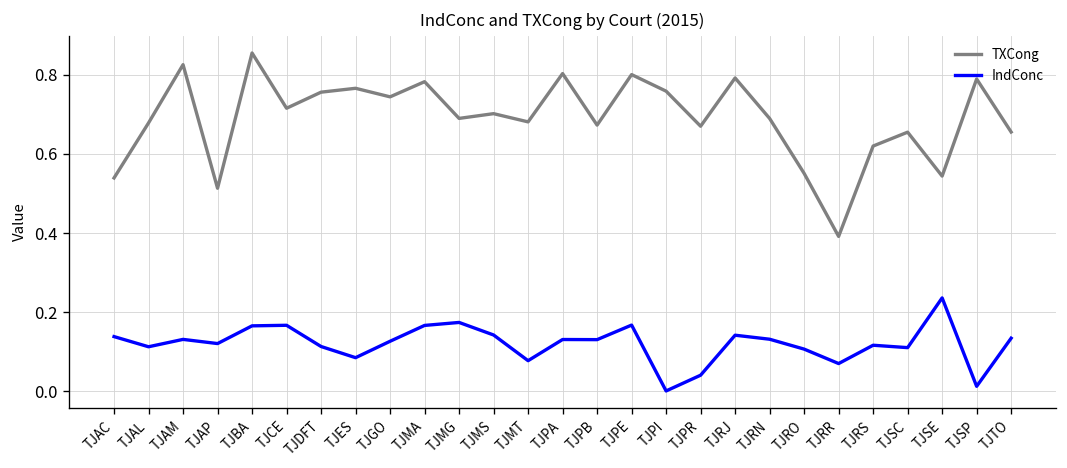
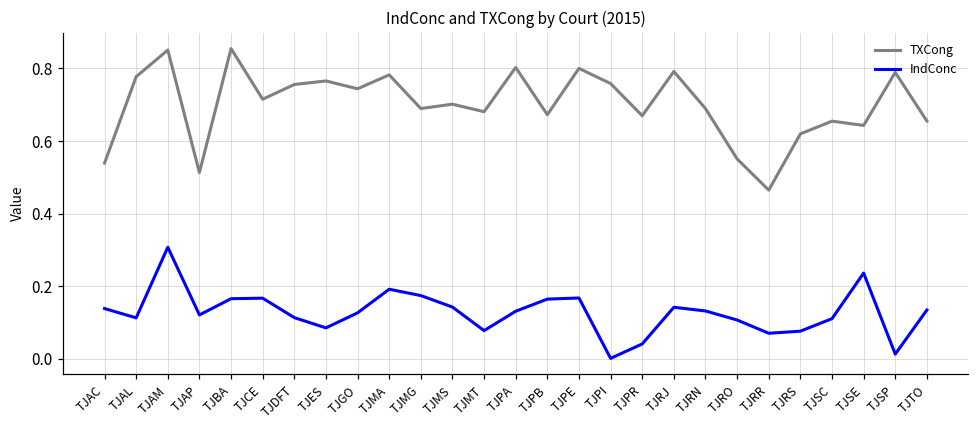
TXCong, TJAL: 0.68 -> 0.78
TXCong, TJAM: 0.83 -> 0.85
IndConc, TJAM: 0.13 -> 0.31
IndConc, TJMA: 0.17 -> 0.19
IndConc, TJPB: 0.13 -> 0.16
TXCong, TJRR: 0.39 -> 0.46
IndConc, TJRS: 0.12 -> 0.08
TXCong, TJSE: 0.54 -> 0.64
